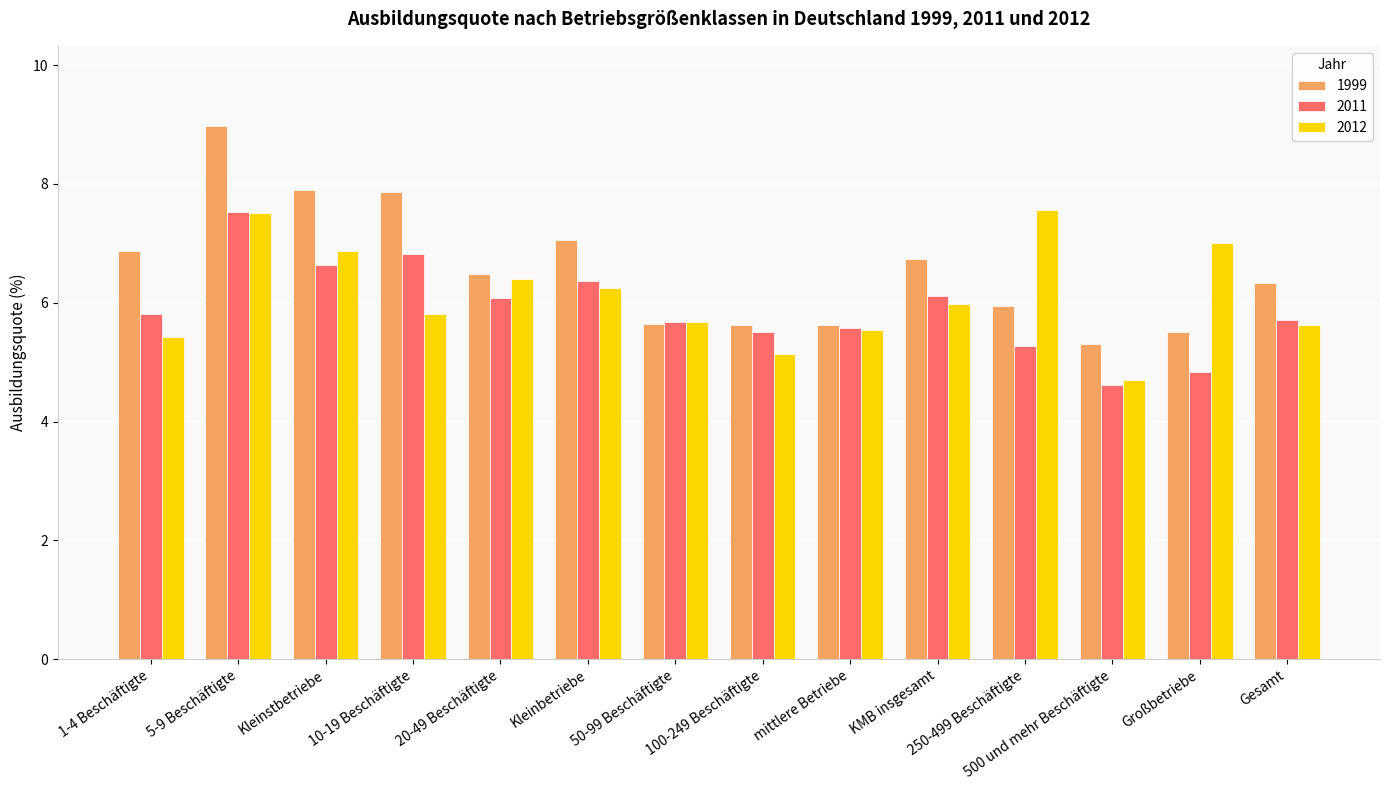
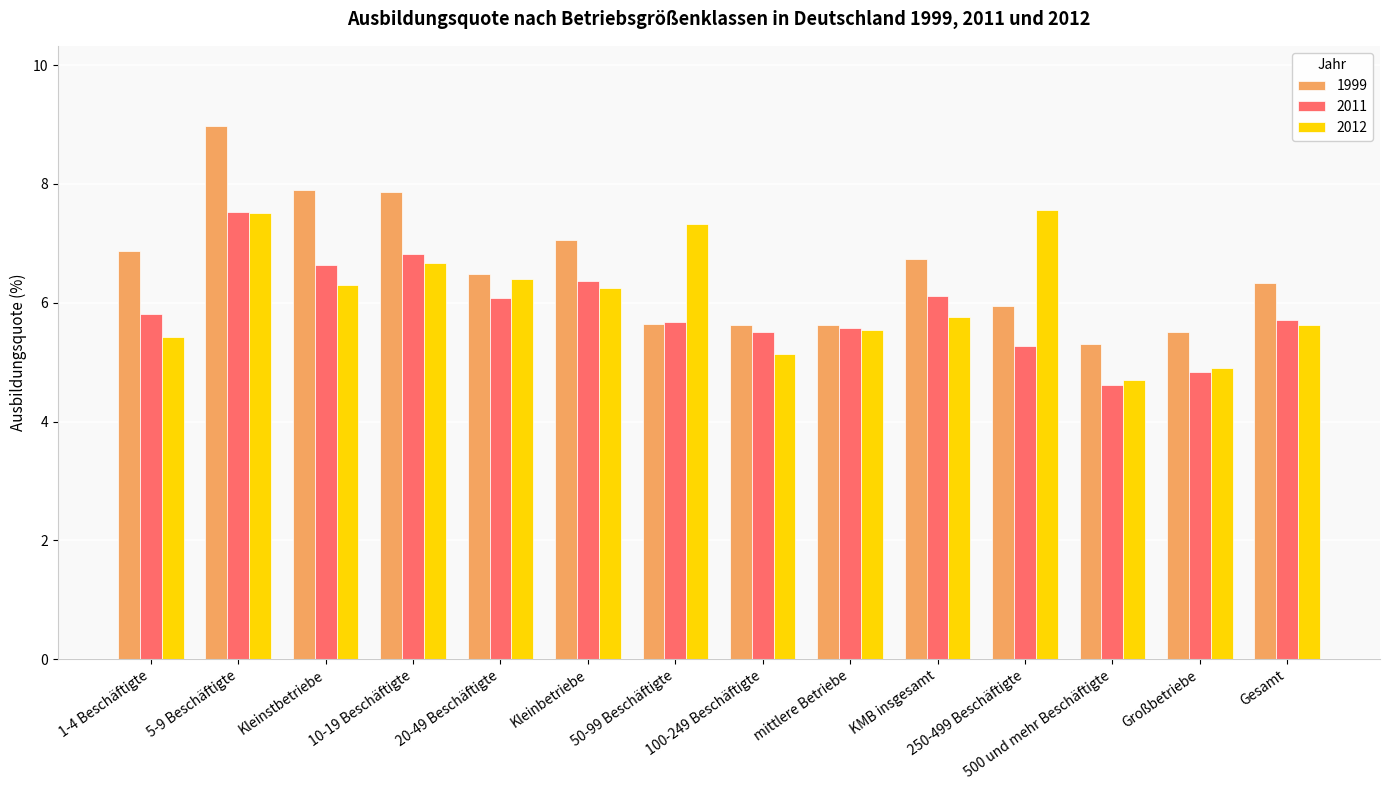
2012, Kleinstbetriebe: 6.9 -> 6.3
2012, 10-19 Beschäftigte: 5.8 -> 6.7
2012, 50-99 Beschäftigte: 5.7 -> 7.3
2012, KMB insgesamt: 6.0 -> 5.8
2012, Großbetriebe: 7.0 -> 4.9
